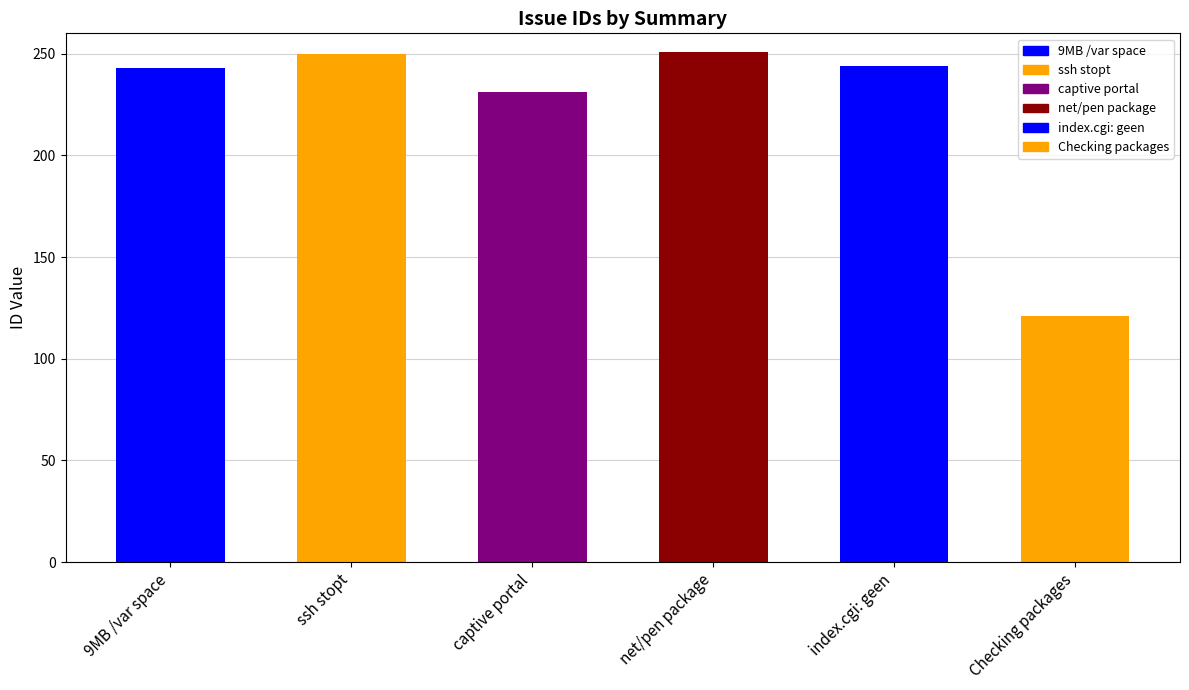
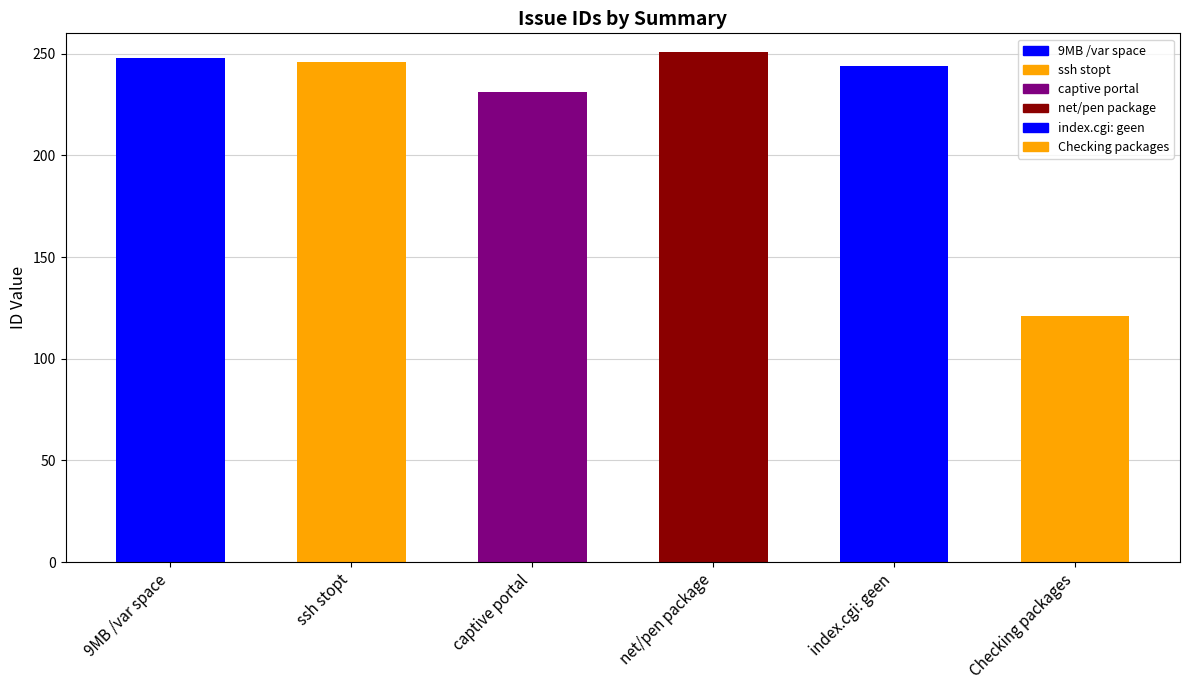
9MB /var space: 243 -> 248
ssh stopt: 250 -> 246
